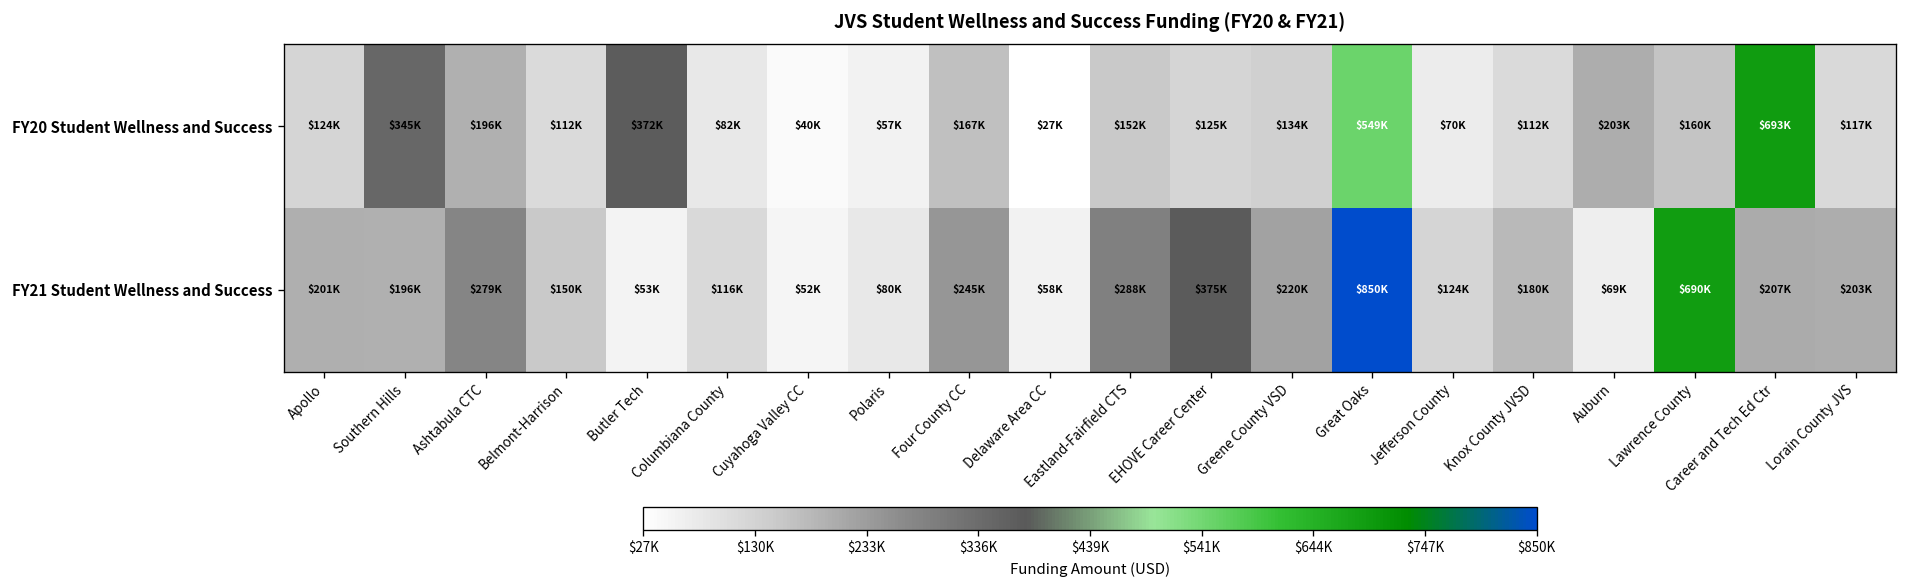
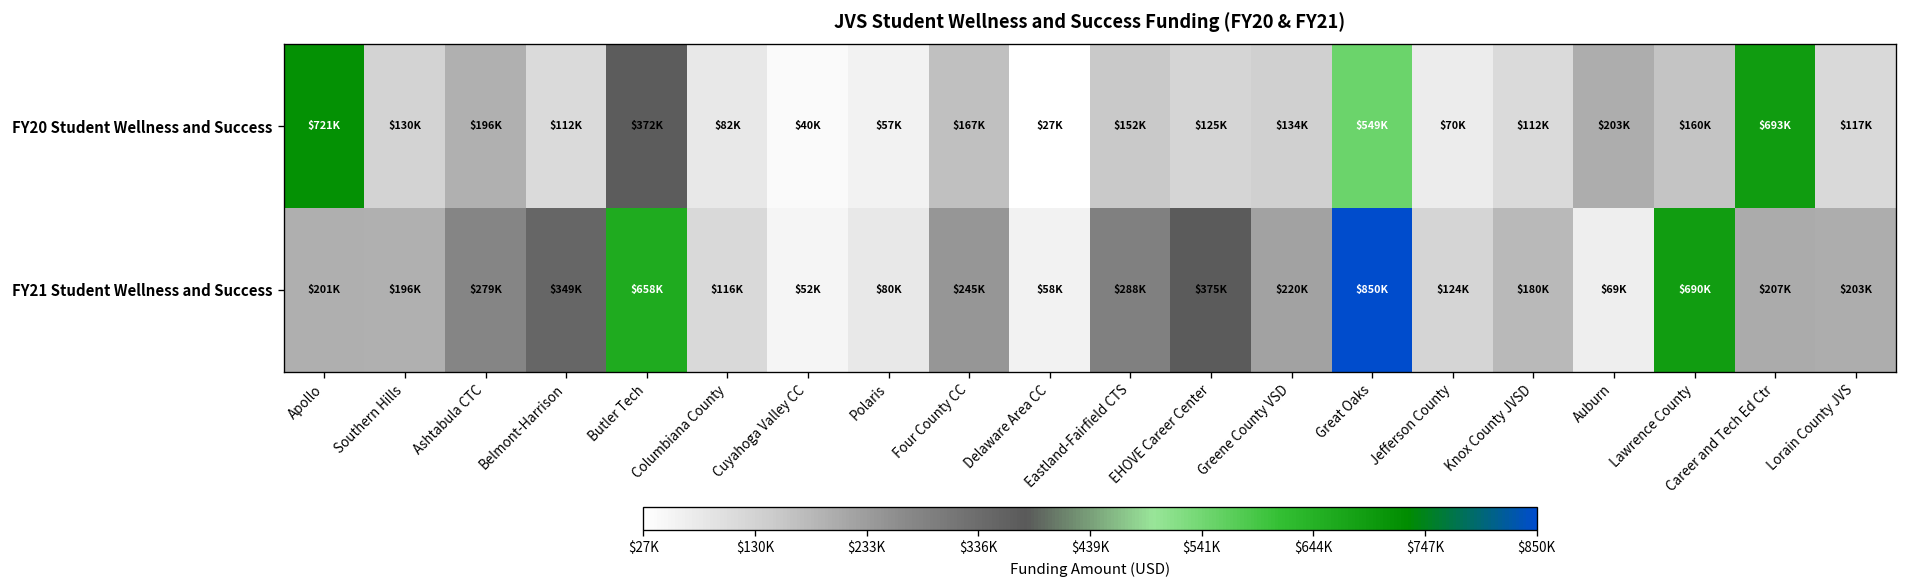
FY20 Student Wellness and Success, Apollo: $124K -> $721K
FY20 Student Wellness and Success, Southern Hills: $345K -> $130K
FY21 Student Wellness and Success, Belmont-Harrison: $150K -> $349K
FY21 Student Wellness and Success, Butler Tech: $53K -> $658K
